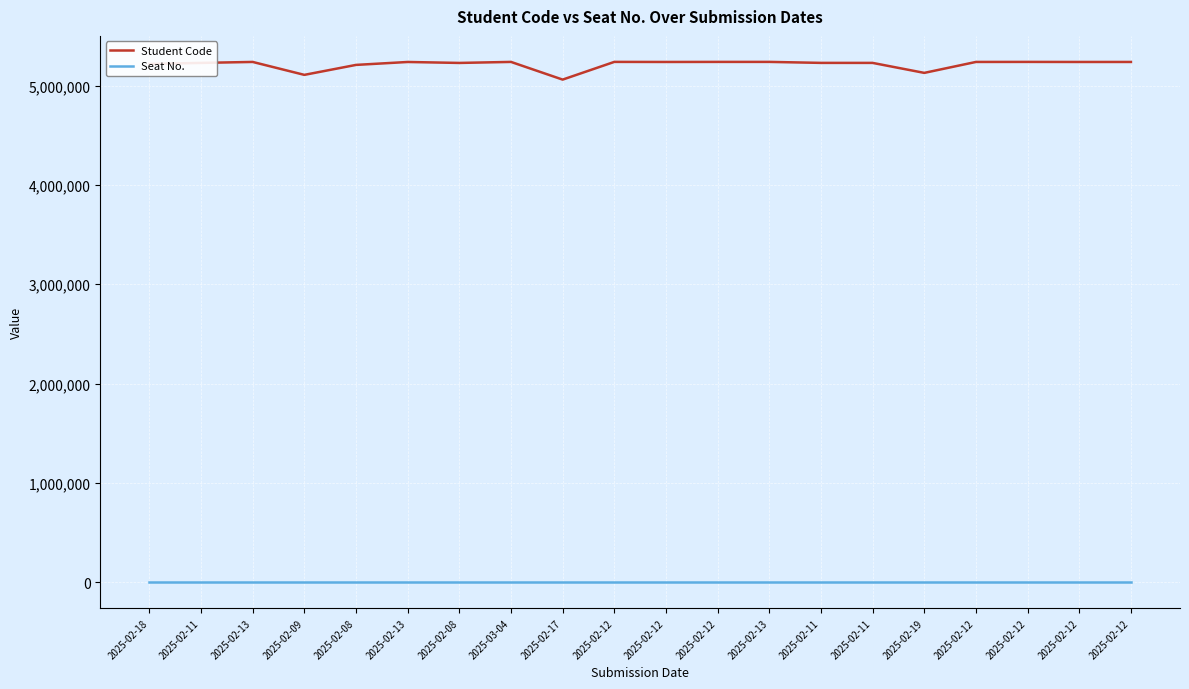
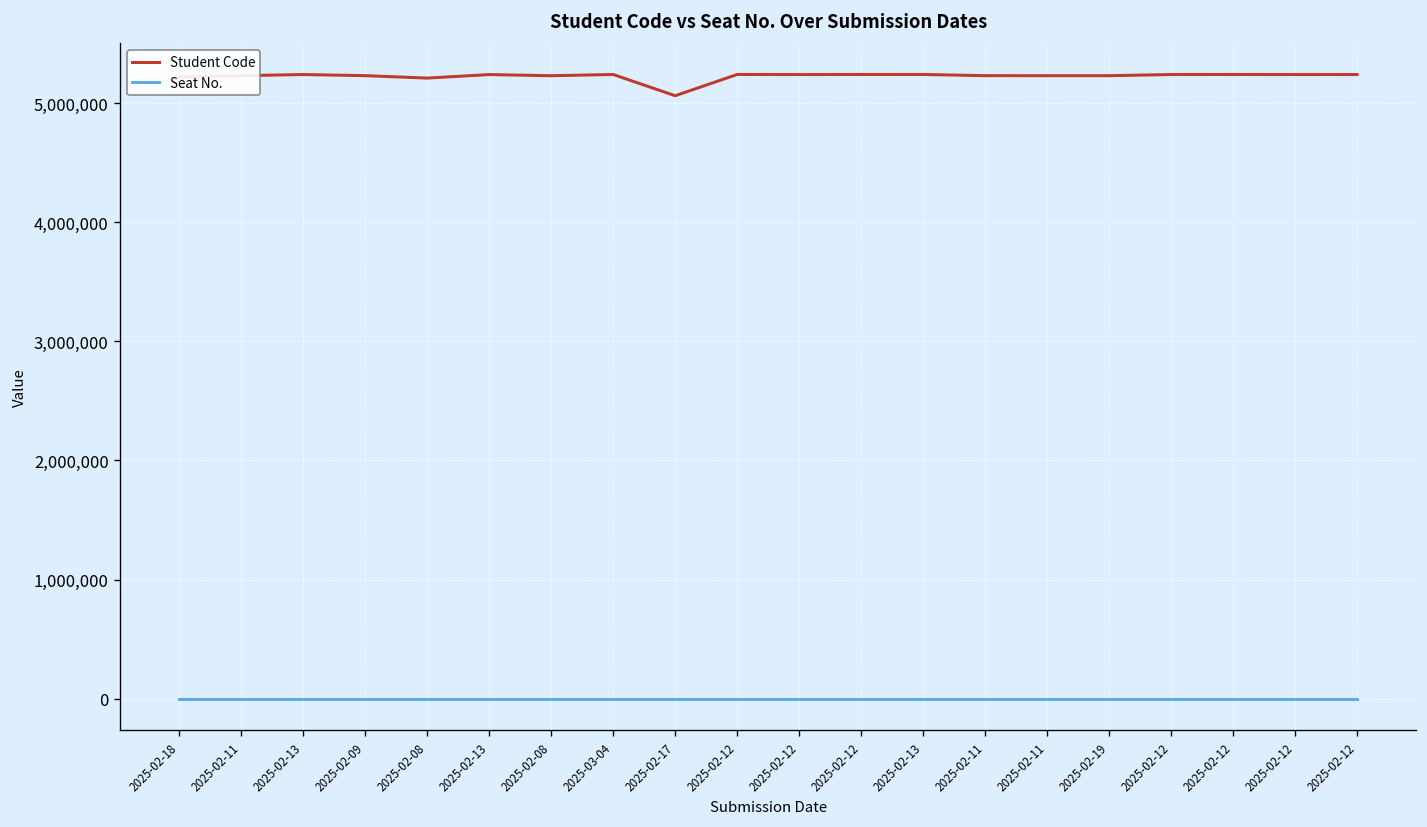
Student Code, 2025-02-09: 5,100,000 -> 5,200,000
Student Code, 2025-02-19: 5,100,000 -> 5,200,000
